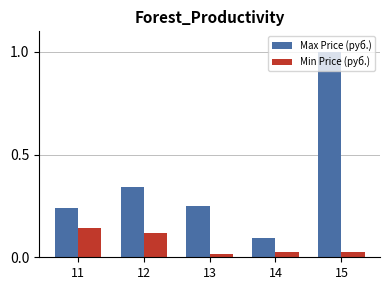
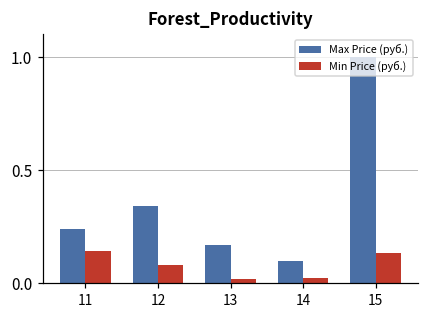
Min Price (руб.), 12: 0.12 -> 0.08
Max Price (руб.), 13: 0.25 -> 0.17
Min Price (руб.), 15: 0.03 -> 0.13
